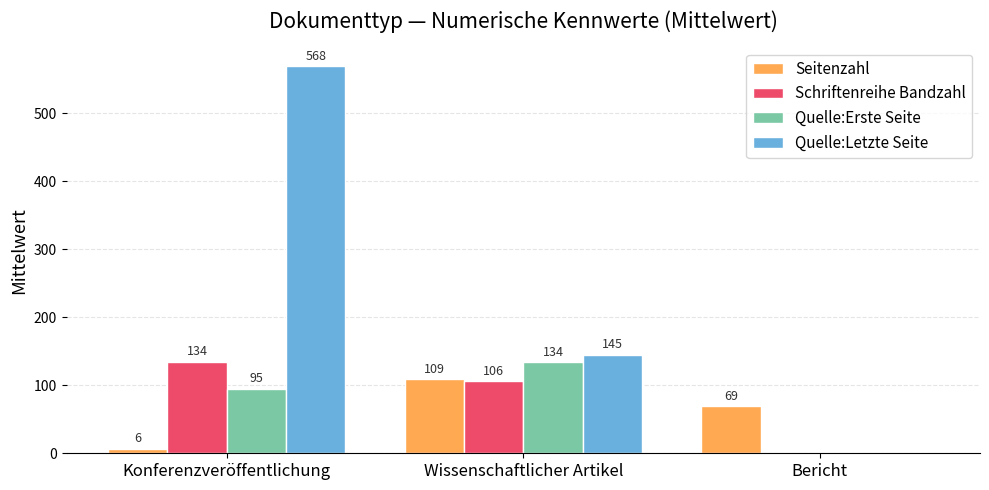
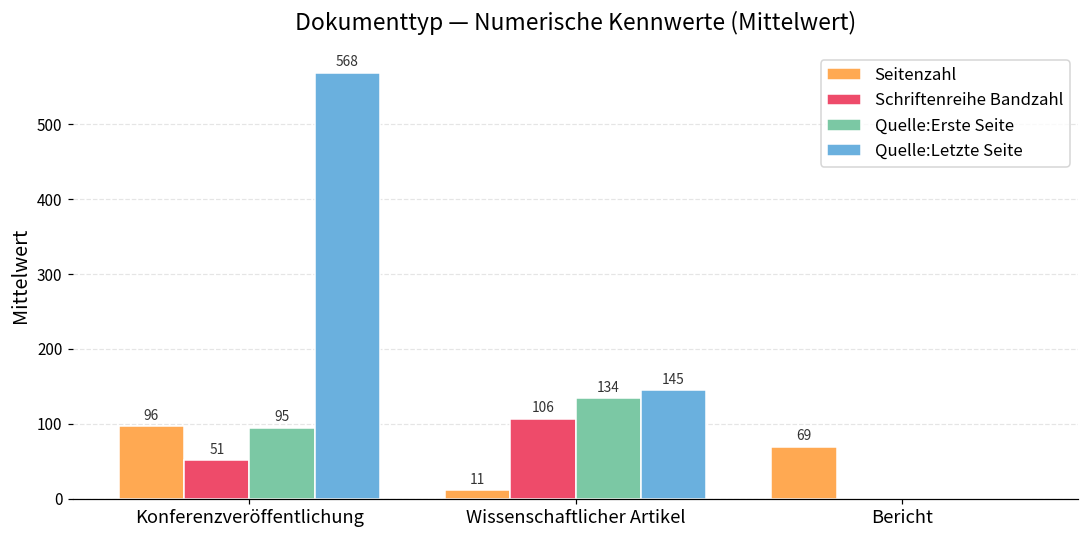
Seitenzahl, Konferenzveröffentlichung: 6 -> 96
Schriftenreihe Bandzahl, Konferenzveröffentlichung: 134 -> 51
Seitenzahl, Wissenschaftlicher Artikel: 109 -> 11
